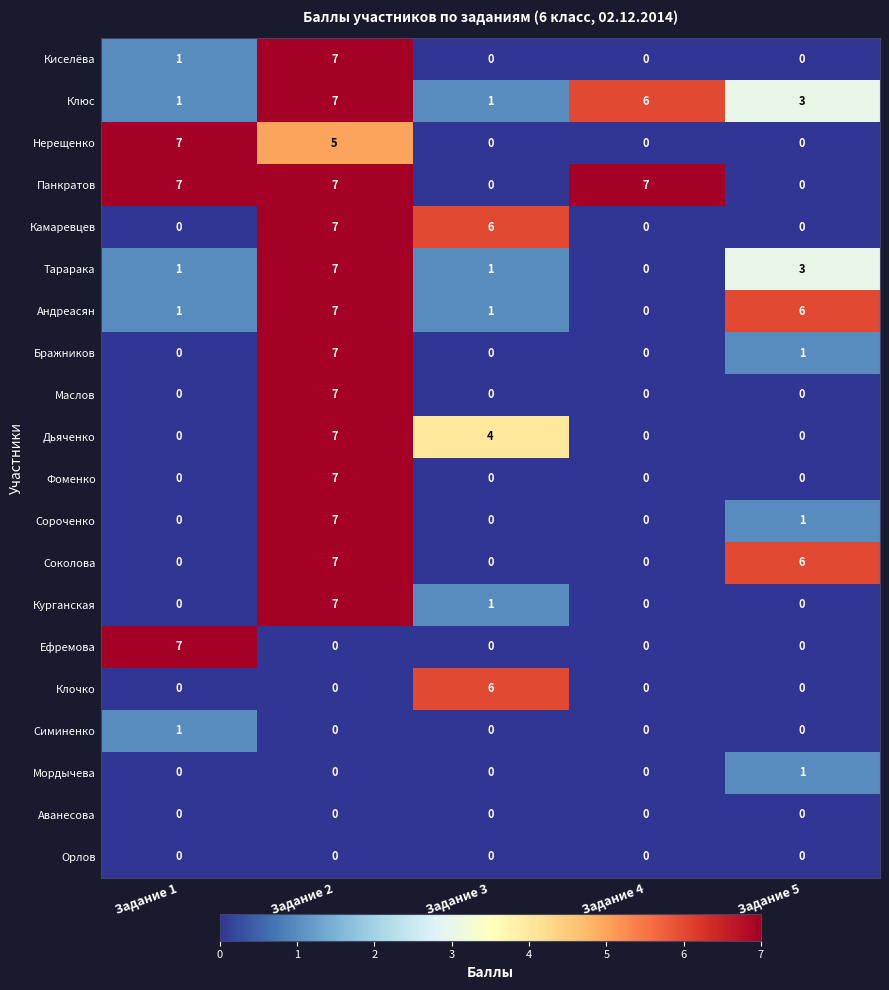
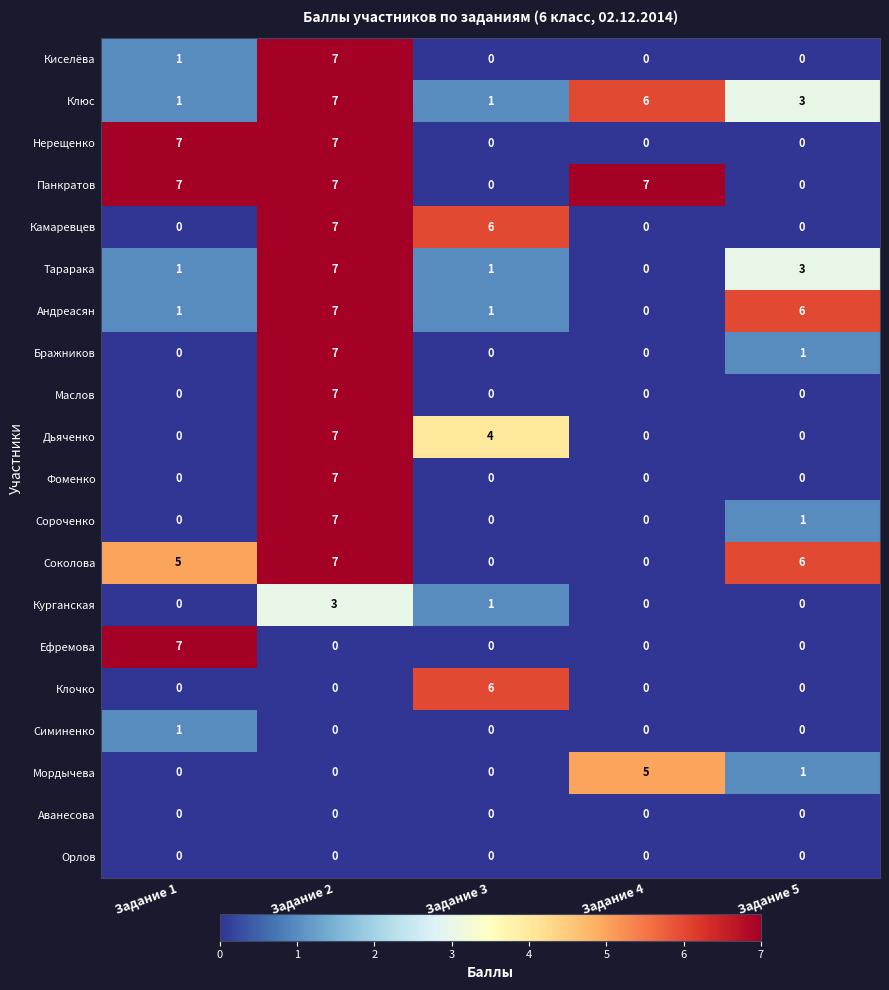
Нерещенко, Задание 2: 5 -> 7
Соколова, Задание 1: 0 -> 5
Курганская, Задание 2: 7 -> 3
Мордычева, Задание 4: 0 -> 5
